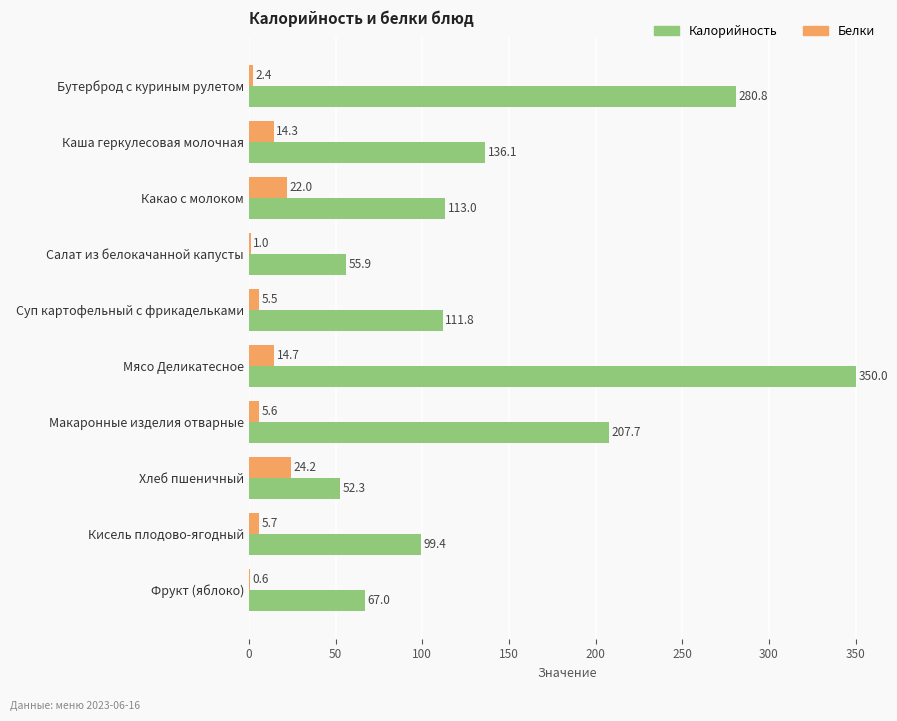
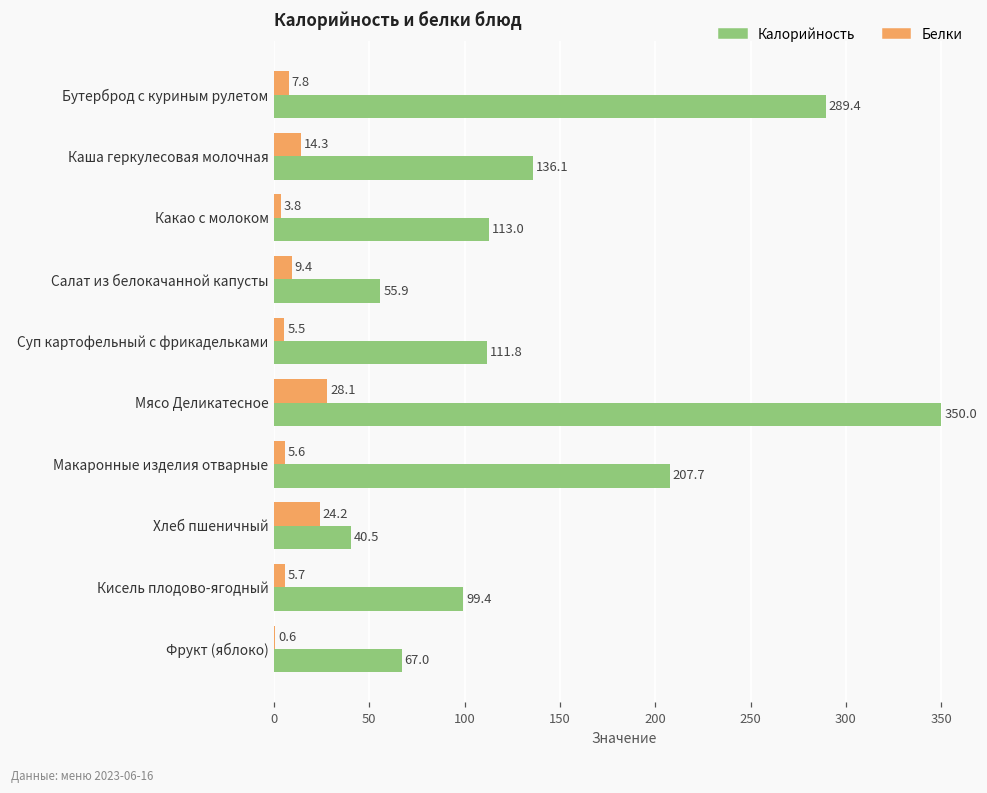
Белки, Бутерброд с куриным рулетом: 2.4 -> 7.8
Калорийность, Бутерброд с куриным рулетом: 280.8 -> 289.4
Белки, Какао с молоком: 22.0 -> 3.8
Белки, Салат из белокачанной капусты: 1.0 -> 9.4
Белки, Мясо Деликатесное: 14.7 -> 28.1
Калорийность, Хлеб пшеничный: 52.3 -> 40.5
